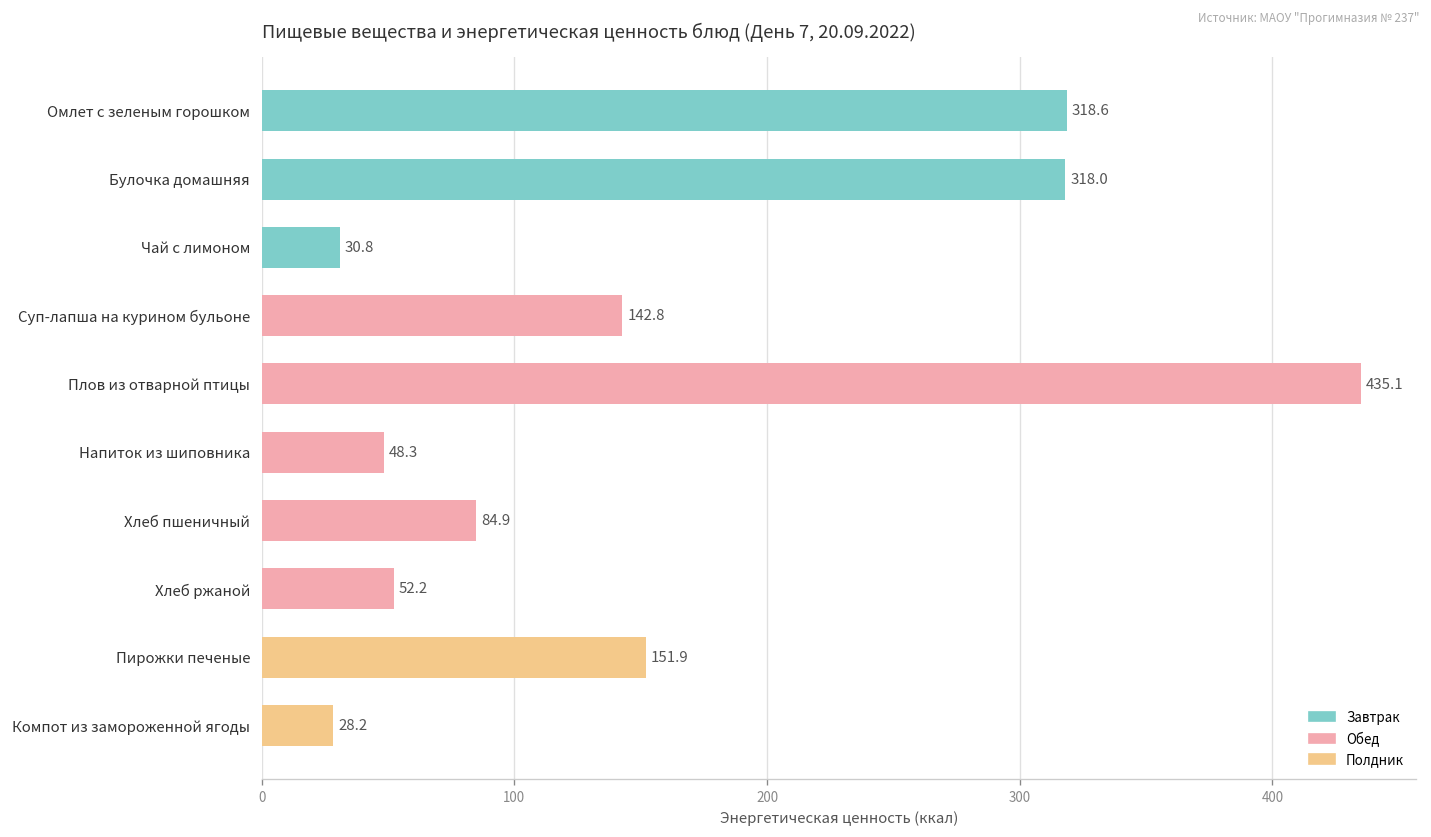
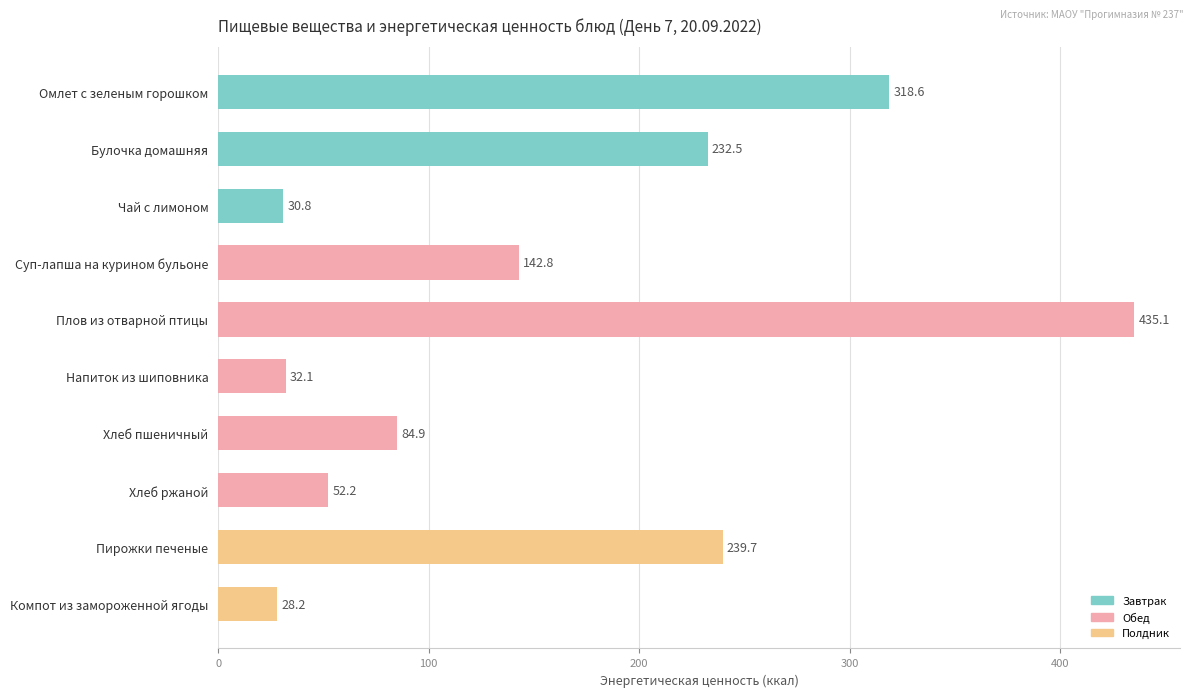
Булочка домашняя: 318.0 -> 232.5
Напиток из шиповника: 48.3 -> 32.1
Пирожки печеные: 151.9 -> 239.7
